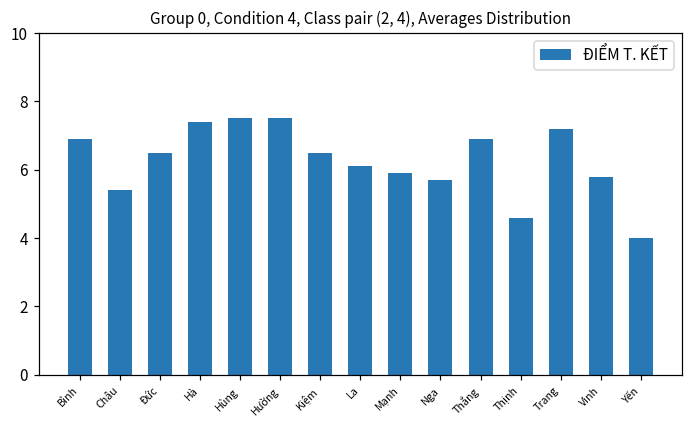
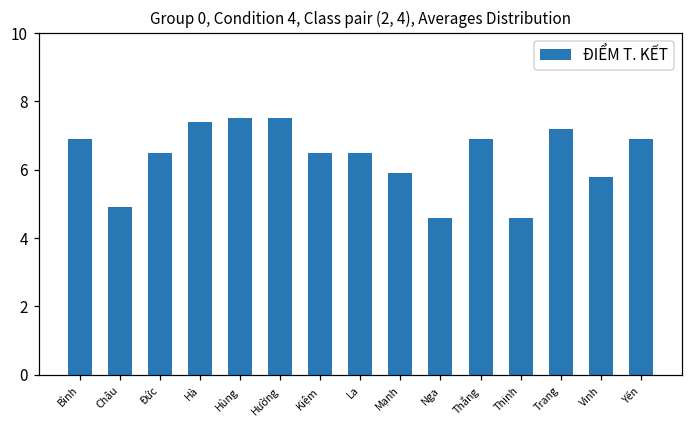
Châu: 5.4 -> 4.9
La: 6.1 -> 6.5
Nga: 5.7 -> 4.6
Yến: 4.0 -> 6.9
